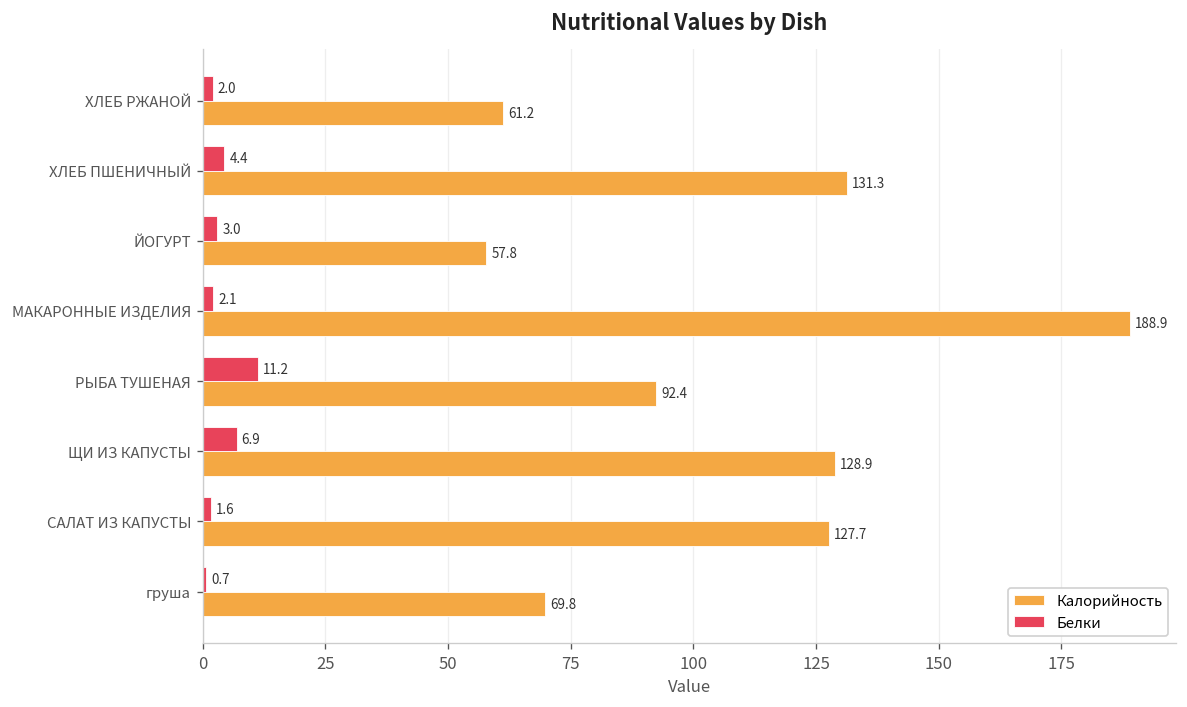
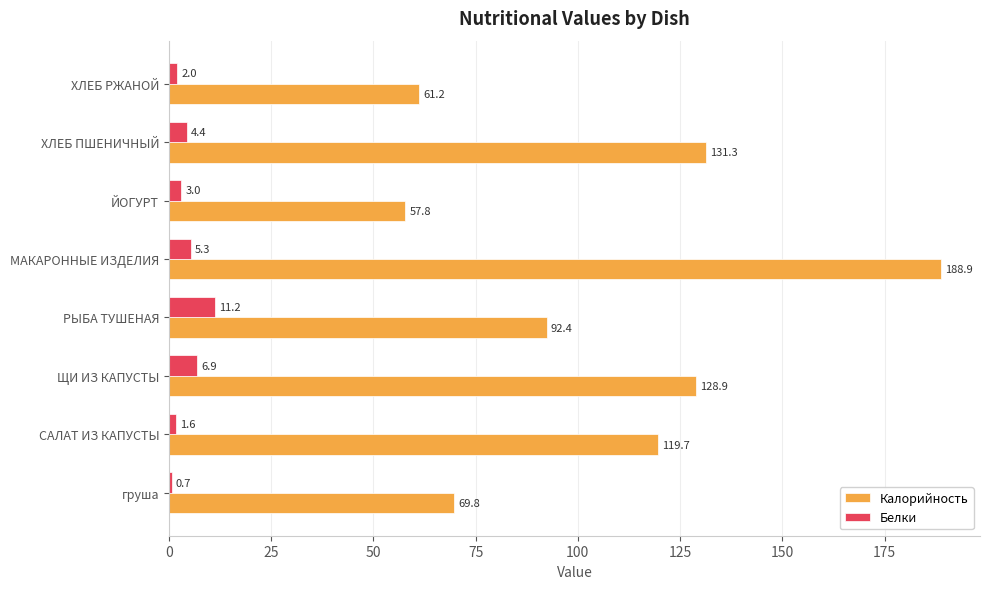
Белки, МАКАРОННЫЕ ИЗДЕЛИЯ: 2.1 -> 5.3
Калорийность, САЛАТ ИЗ КАПУСТЫ: 127.7 -> 119.7
